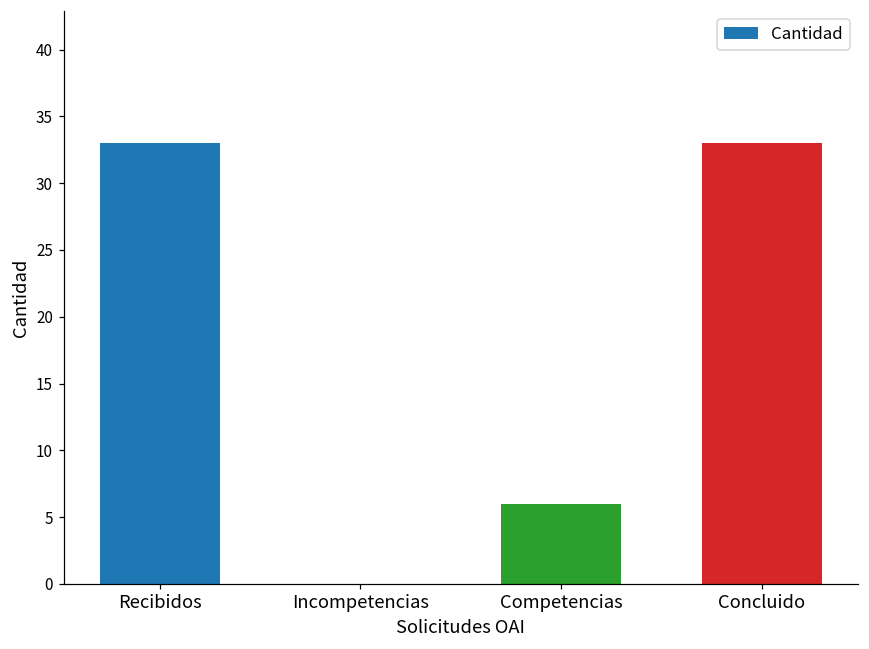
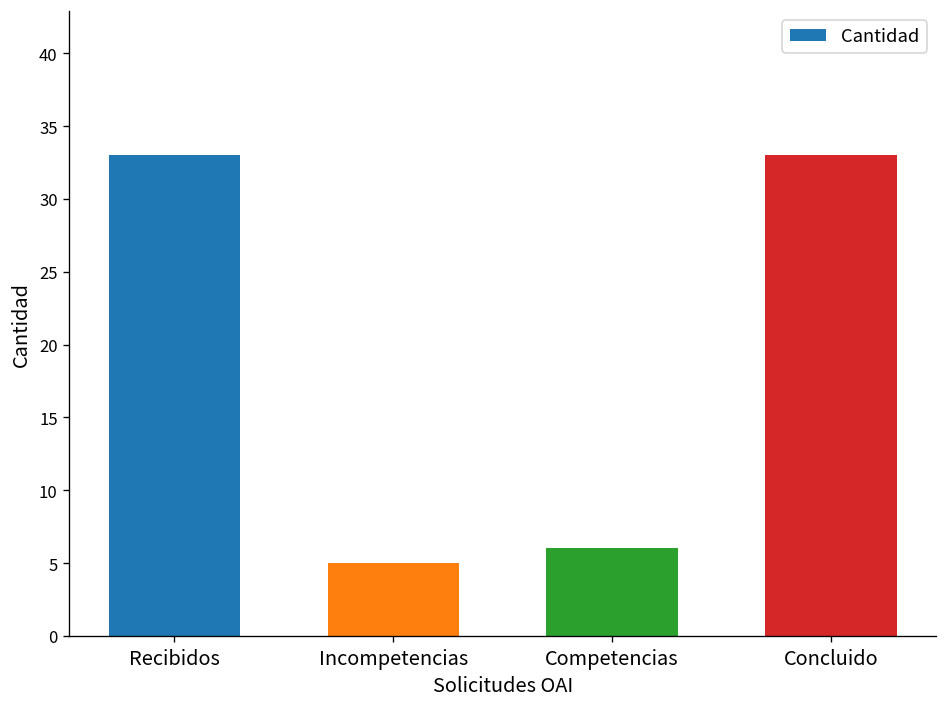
Incompetencias: 0 -> 5
